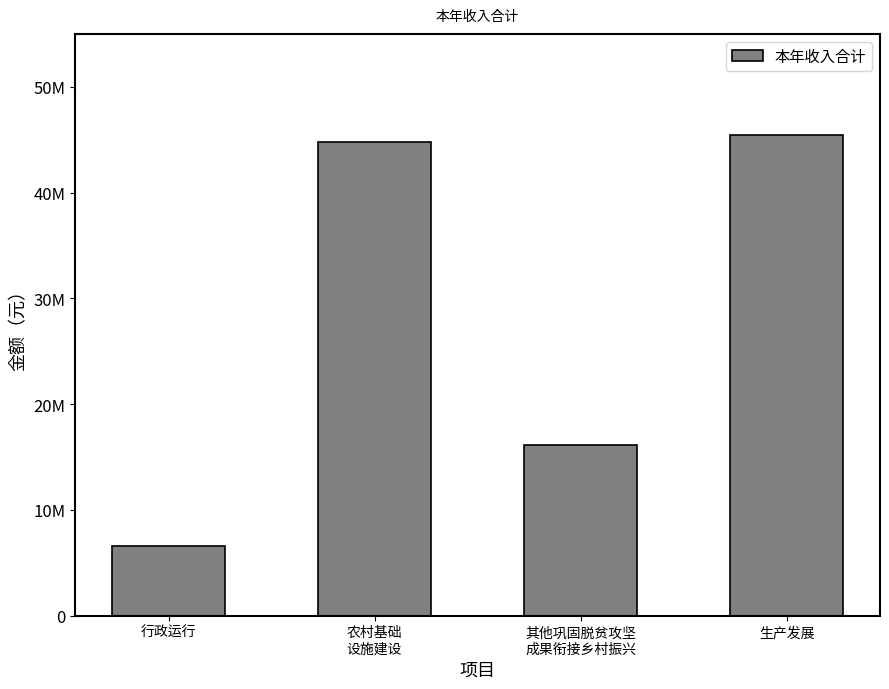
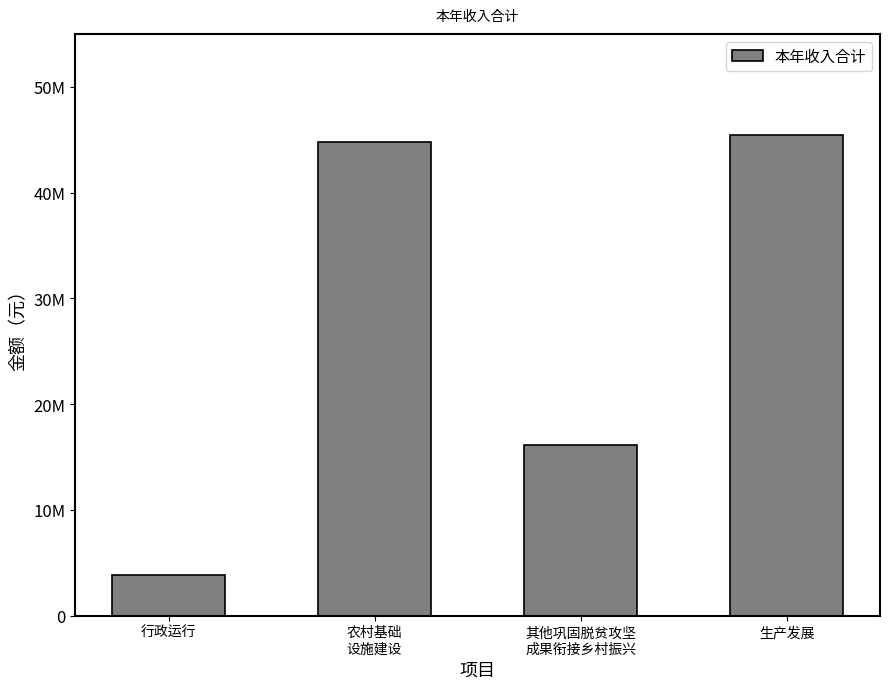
行政运行: 6600000 -> 3900000
